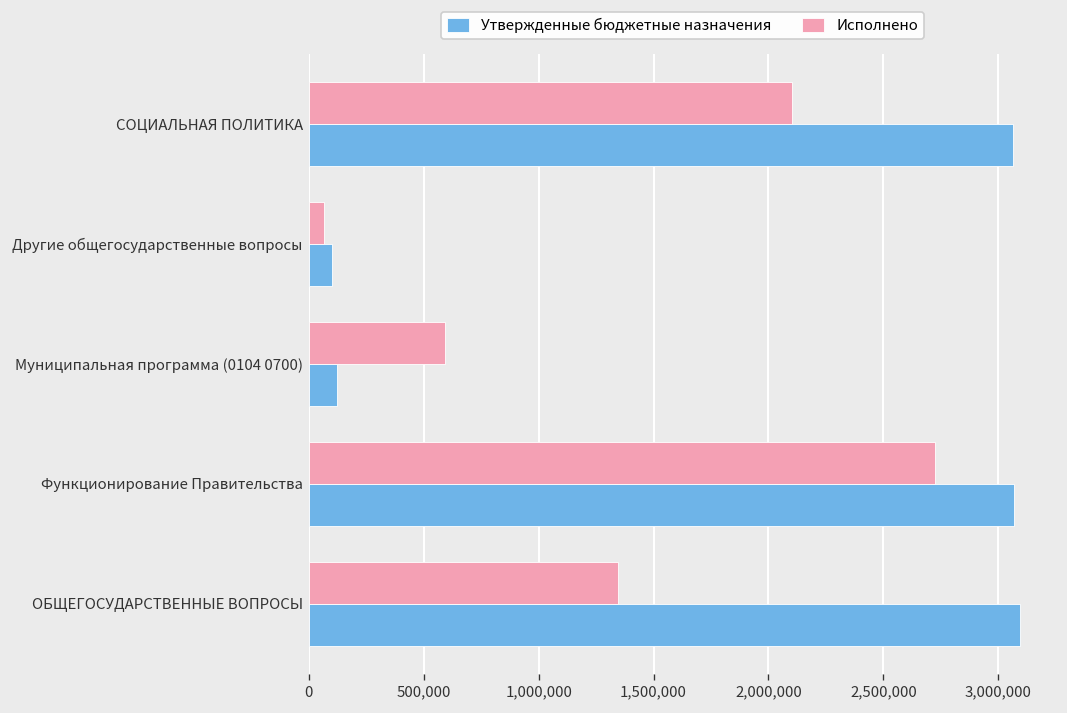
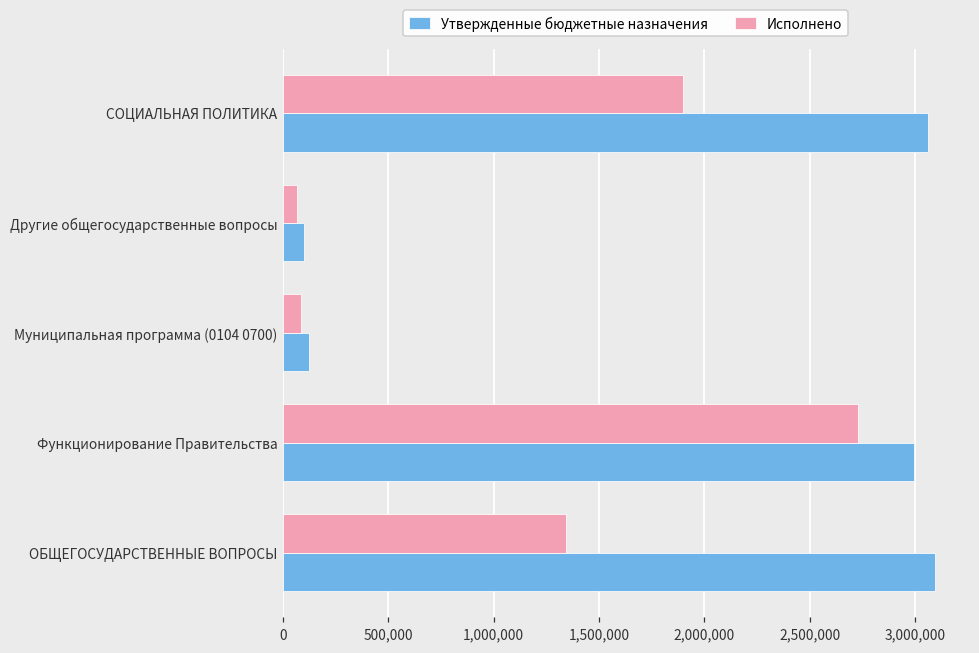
Исполнено, СОЦИАЛЬНАЯ ПОЛИТИКА: 2,100,000 -> 1,900,000
Исполнено, Муниципальная программа (0104 0700): 590,000 -> 90,000
Утвержденные бюджетные назначения, Функционирование Правительства: 3,070,000 -> 3,000,000
